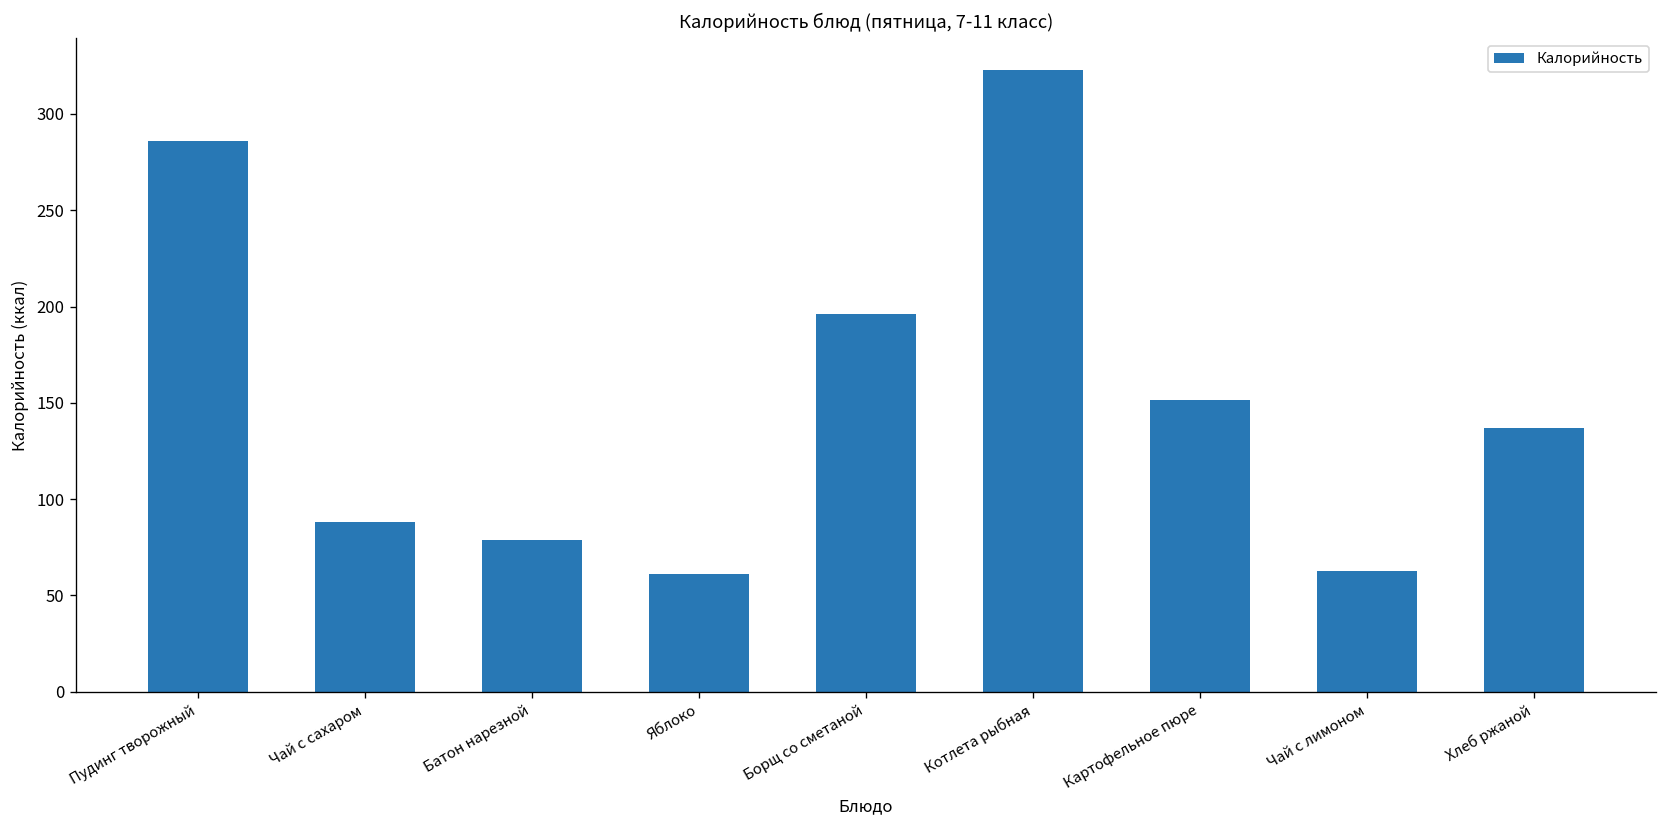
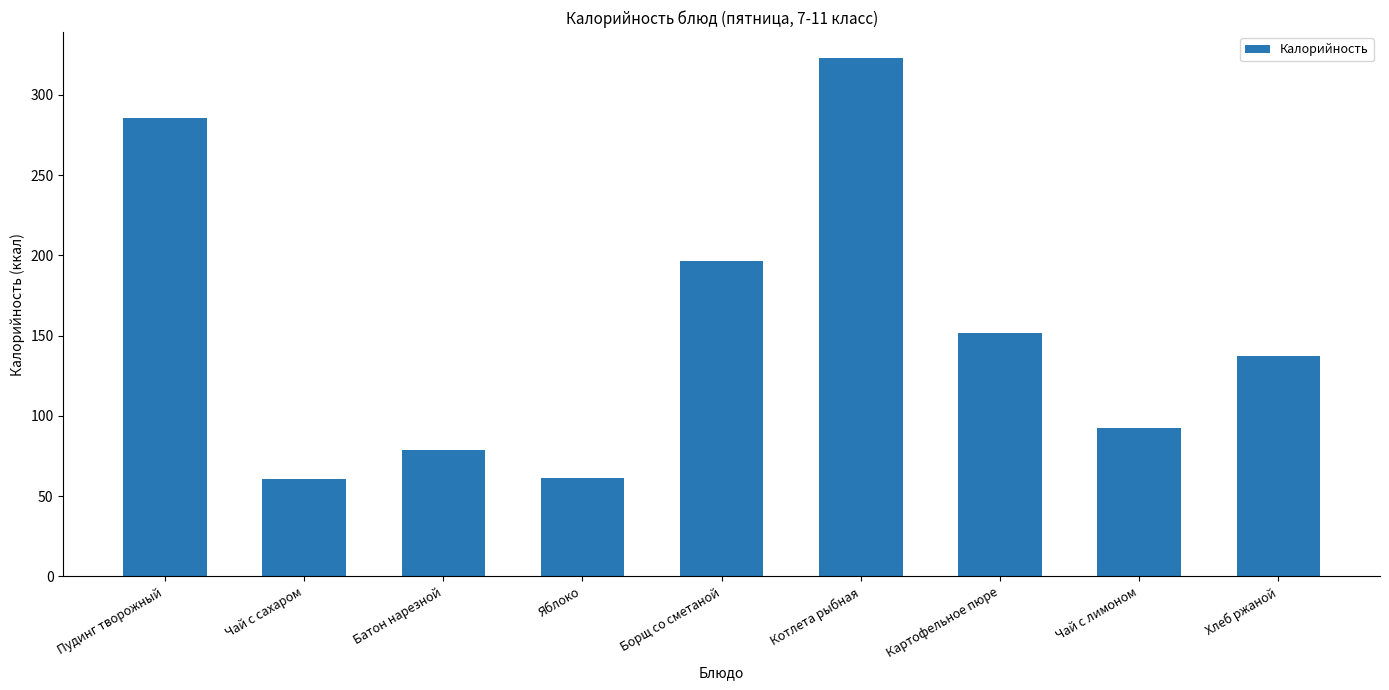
Чай с сахаром: 88 -> 60
Чай с лимоном: 63 -> 92
